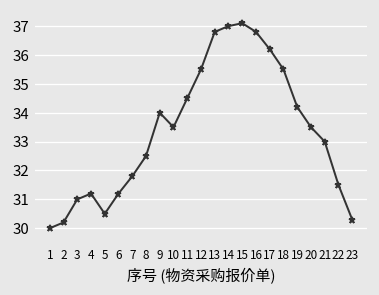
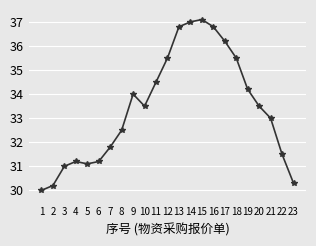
5: 30.5 -> 31.1
